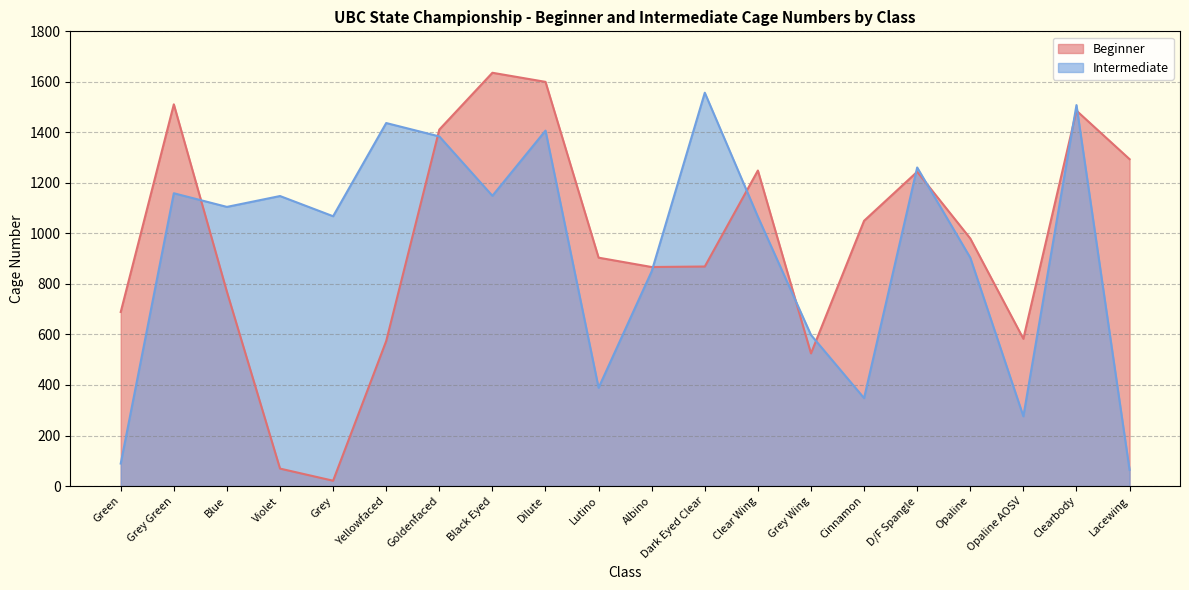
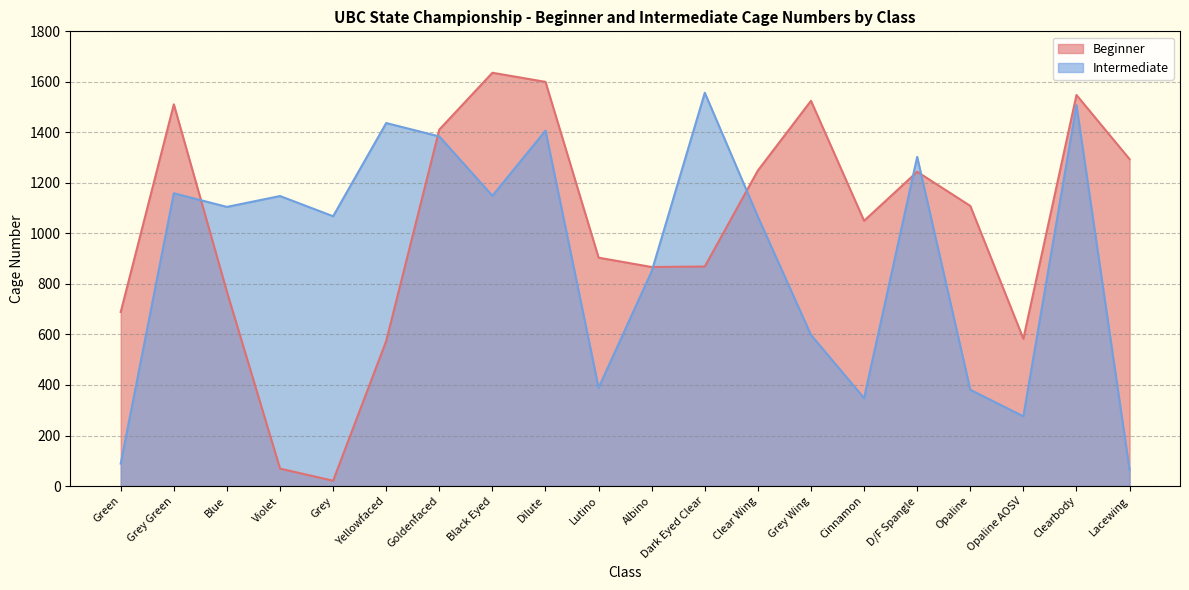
Beginner, Grey Wing: 530 -> 1530
Intermediate, D/F Spangle: 1260 -> 1300
Beginner, Opaline: 980 -> 1110
Intermediate, Opaline: 900 -> 380
Beginner, Clearbody: 1490 -> 1550
